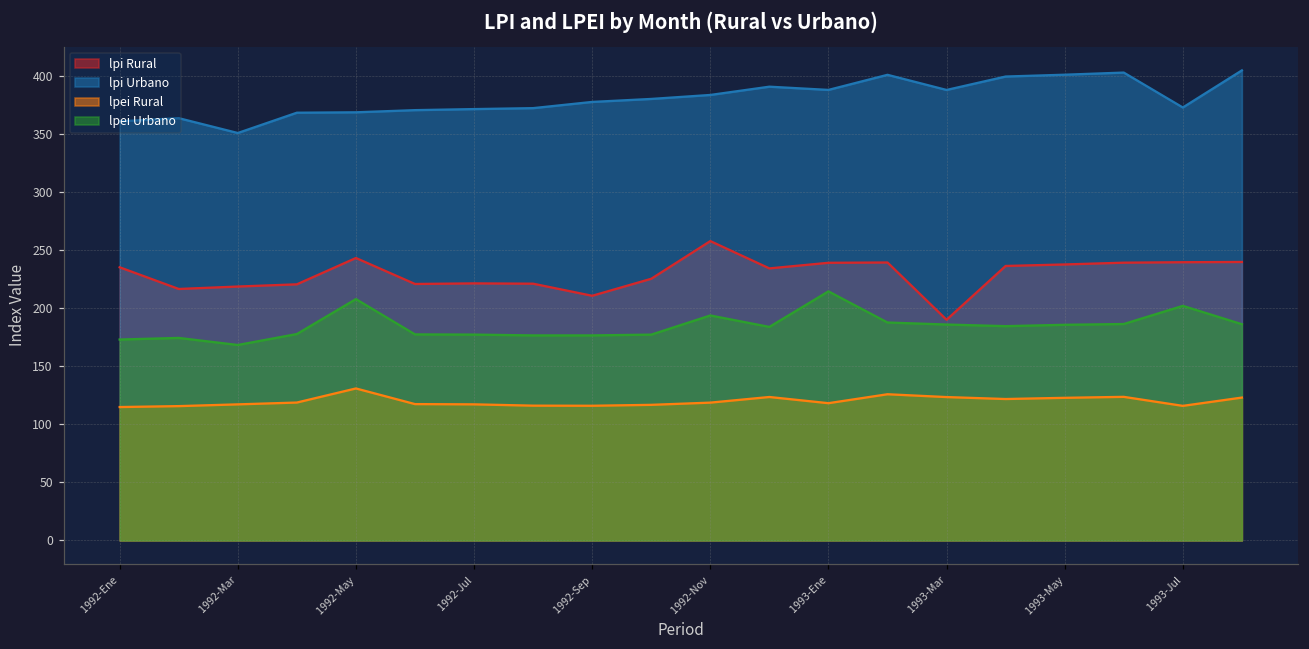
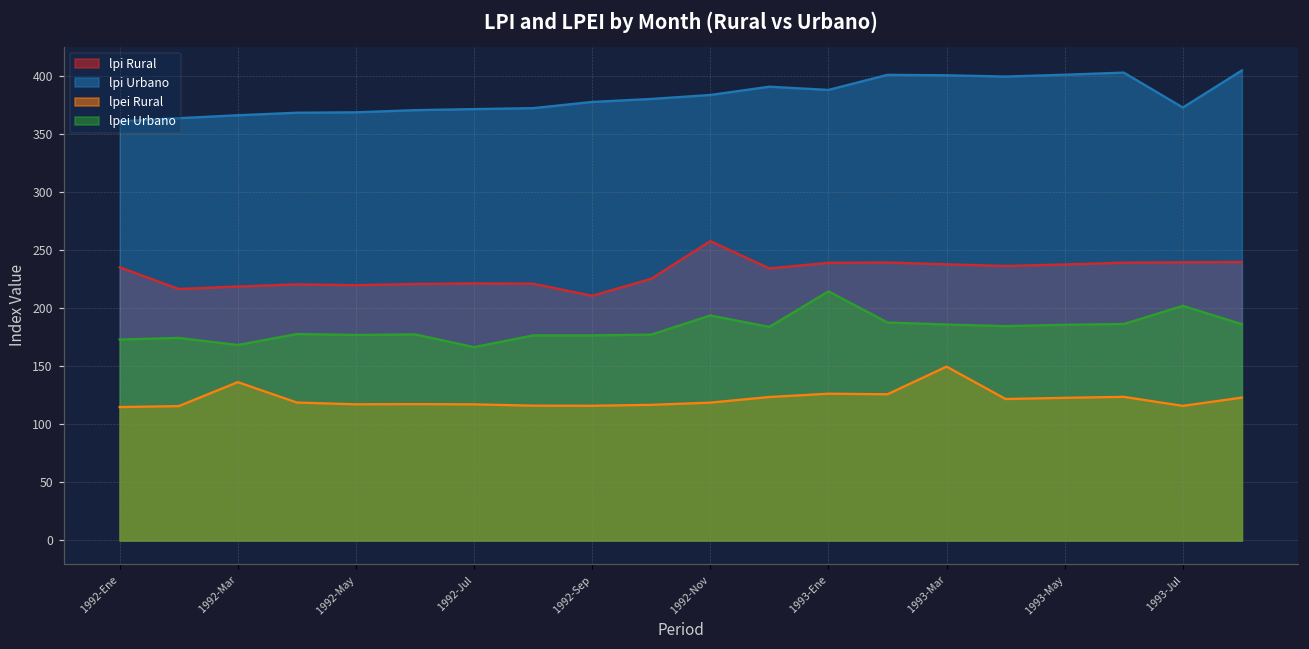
lpi Urbano, 1992-Mar: 351 -> 367
lpei Rural, 1992-Mar: 117 -> 137
lpi Rural, 1992-May: 244 -> 220
lpei Rural, 1992-May: 131 -> 117
lpei Urbano, 1992-May: 208 -> 177
lpei Urbano, 1992-Jul: 177 -> 167
lpei Rural, 1993-Ene: 118 -> 127
lpi Rural, 1993-Mar: 190 -> 238
lpi Urbano, 1993-Mar: 388 -> 401
lpei Rural, 1993-Mar: 124 -> 150
